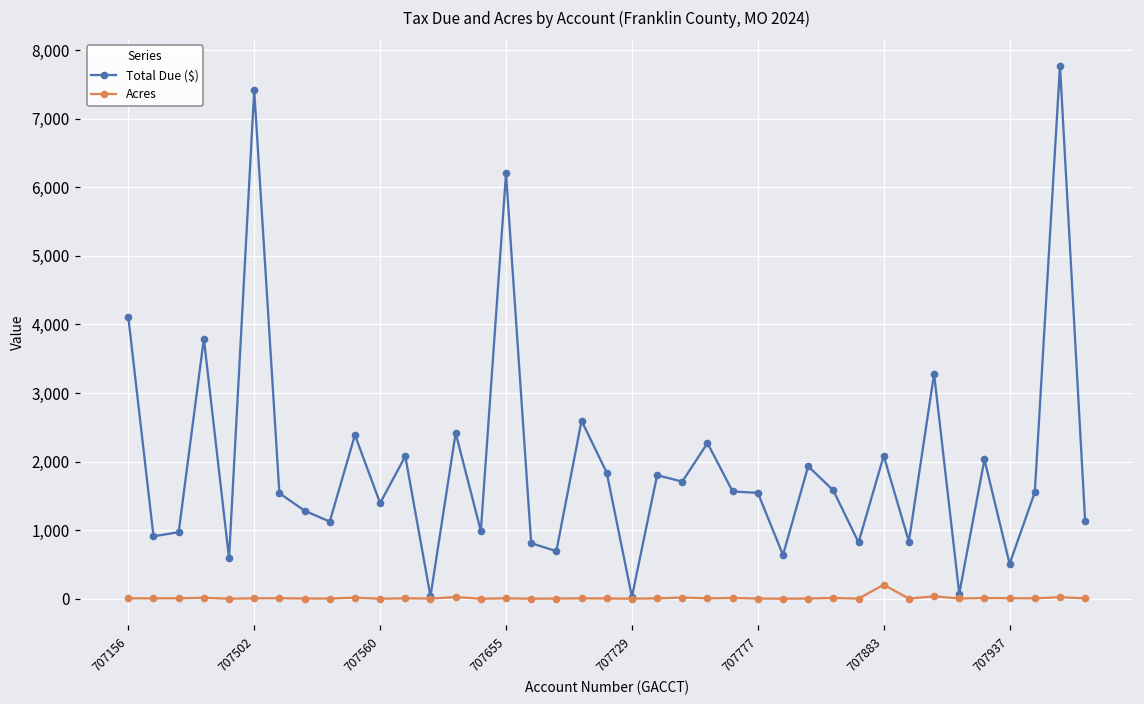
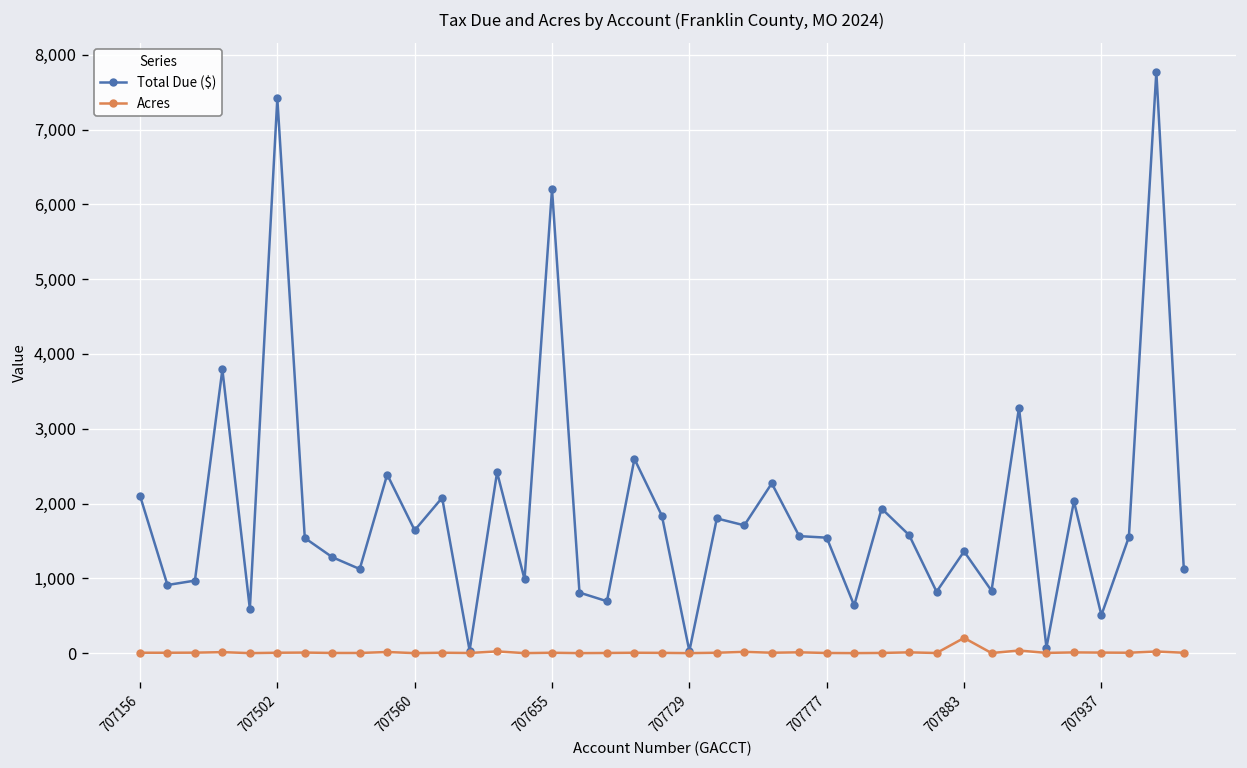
Total Due ($), 707156: 4,100 -> 2,100
Total Due ($), 707560: 1,400 -> 1,600
Total Due ($), 707883: 2,100 -> 1,400
